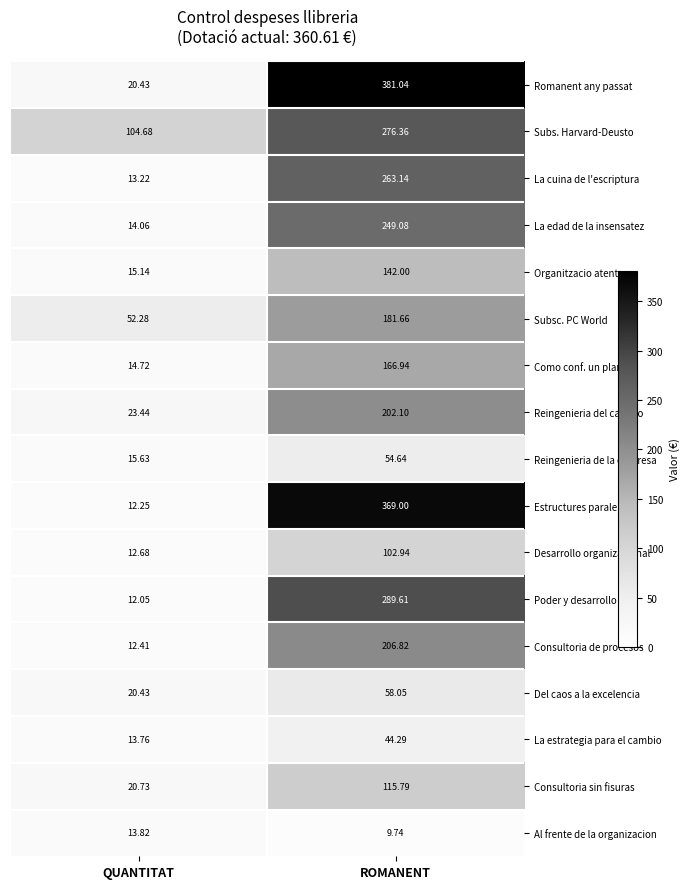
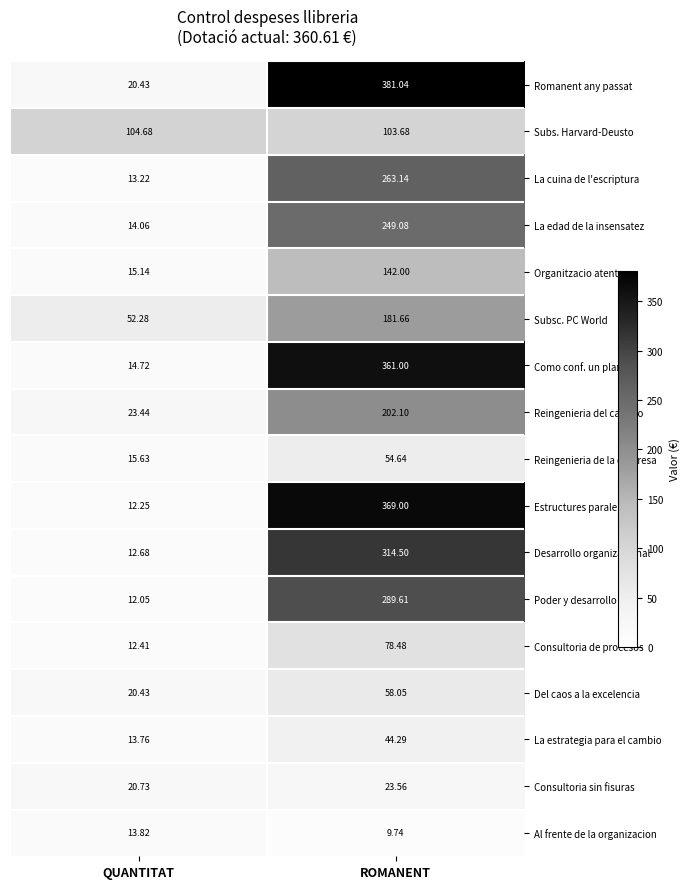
Subs. Harvard-Deusto, ROMANENT: 276.36 -> 103.68
Como conf. un plan, ROMANENT: 166.94 -> 361.00
Desarrollo organizacional, ROMANENT: 102.94 -> 314.50
Consultoria de procesos, ROMANENT: 206.82 -> 78.48
Consultoria sin fisuras, ROMANENT: 115.79 -> 23.56
